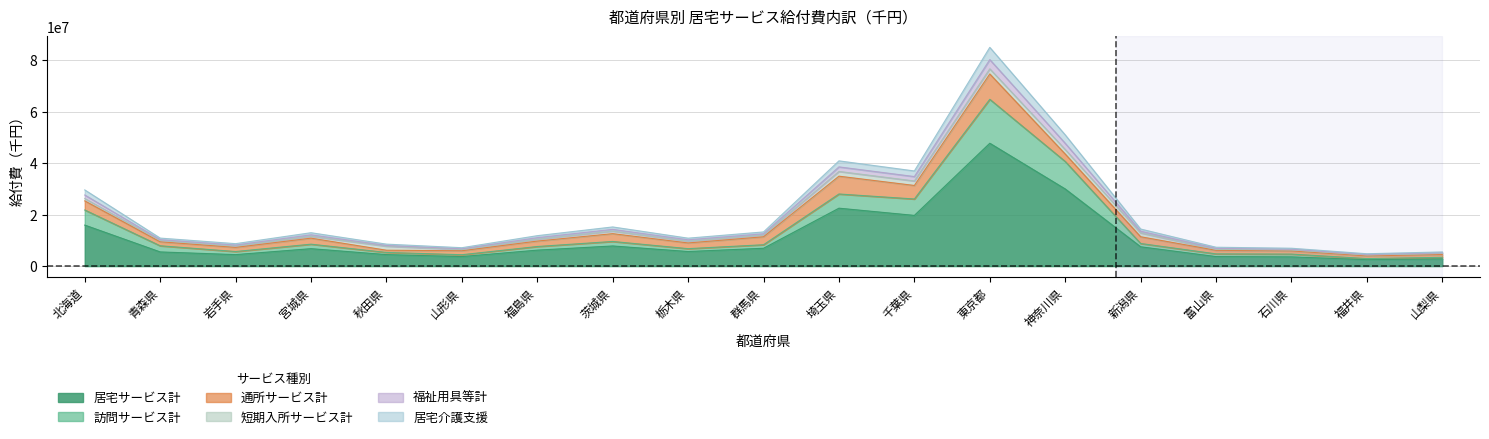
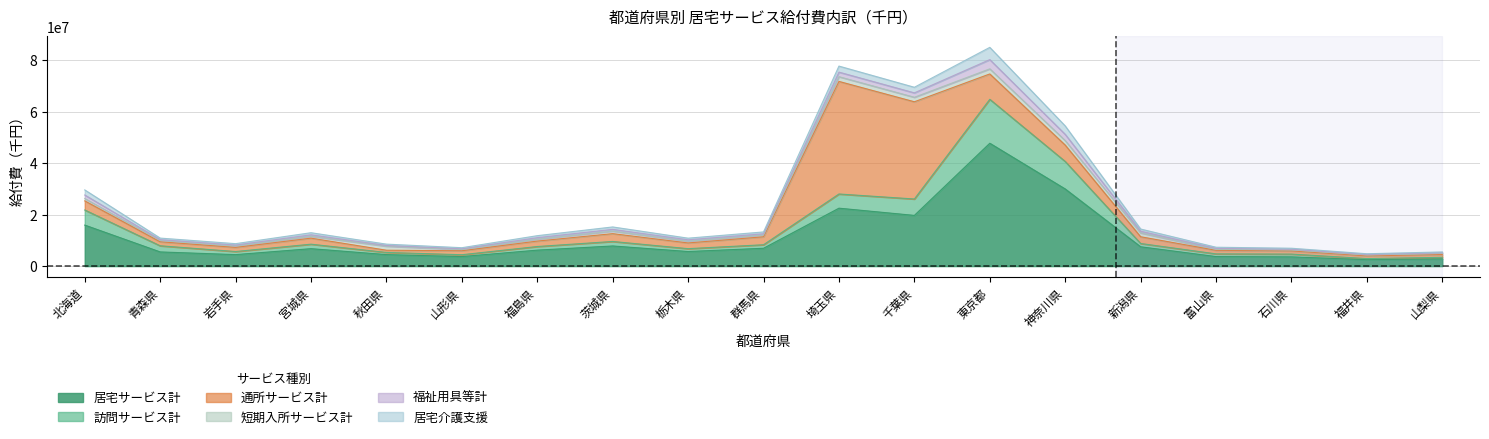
通所サービス計, 埼玉県: 7000000 -> 44000000
通所サービス計, 千葉県: 5000000 -> 38000000
通所サービス計, 神奈川県: 3000000 -> 6000000
